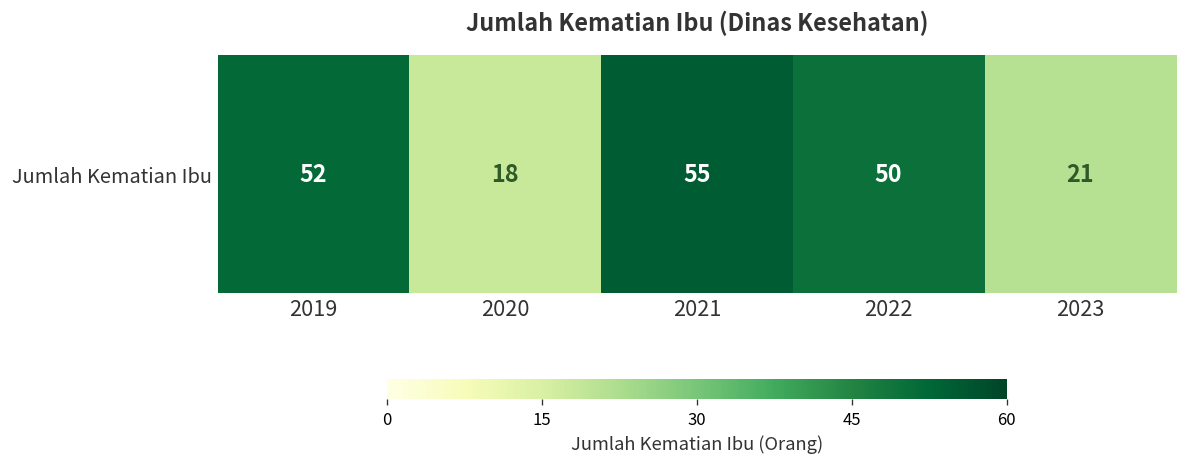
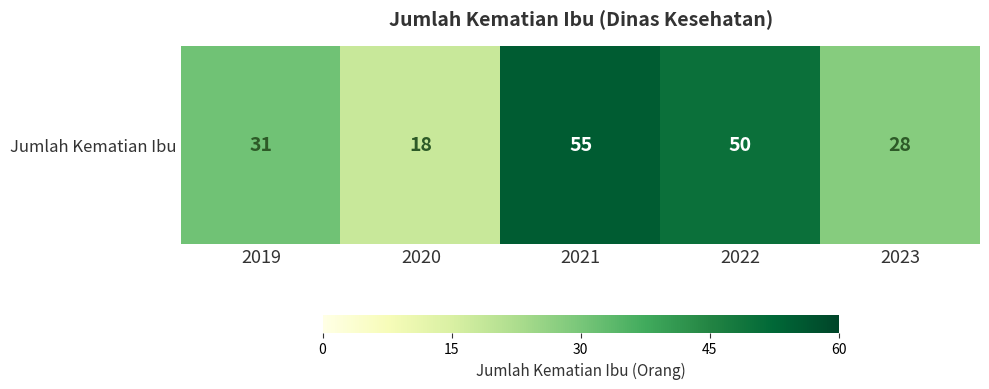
Jumlah Kematian Ibu, 2019: 52 -> 31
Jumlah Kematian Ibu, 2023: 21 -> 28
